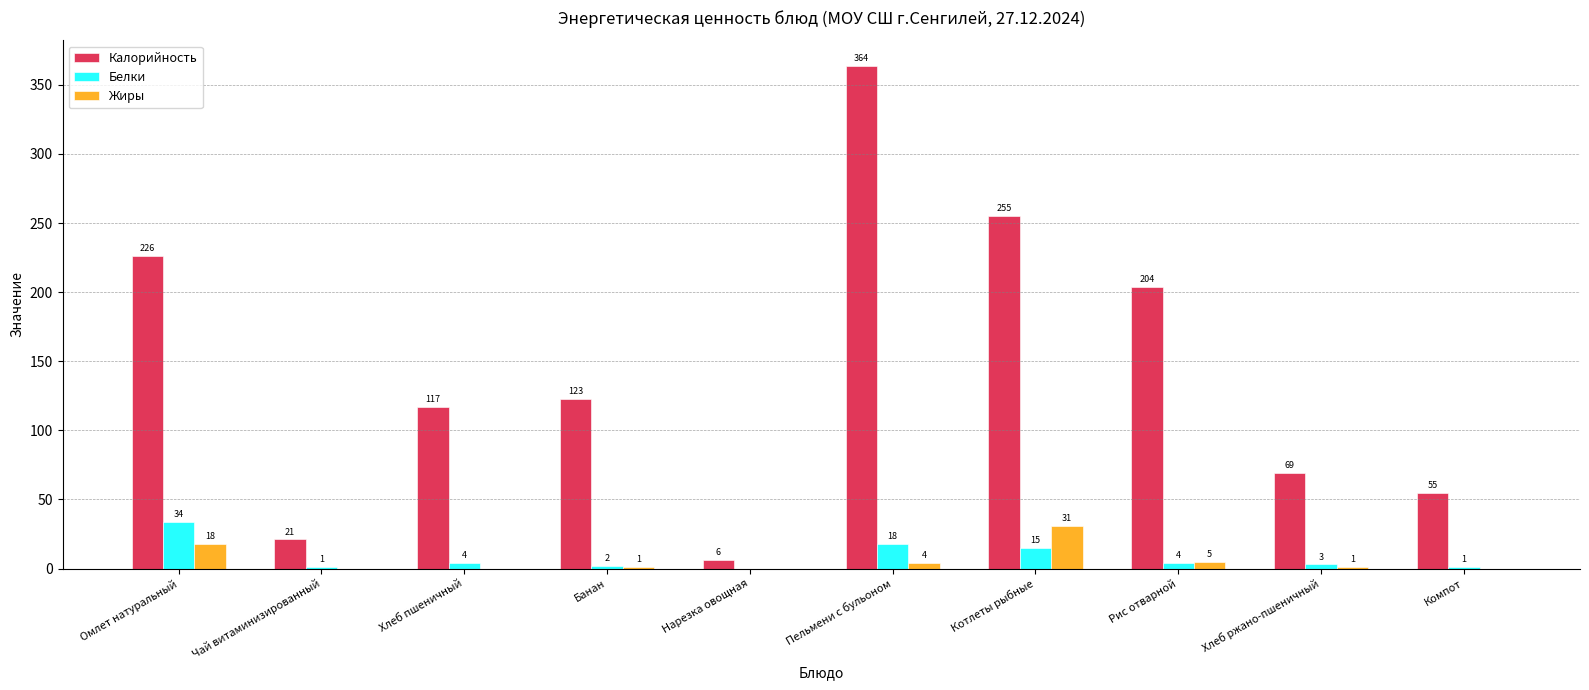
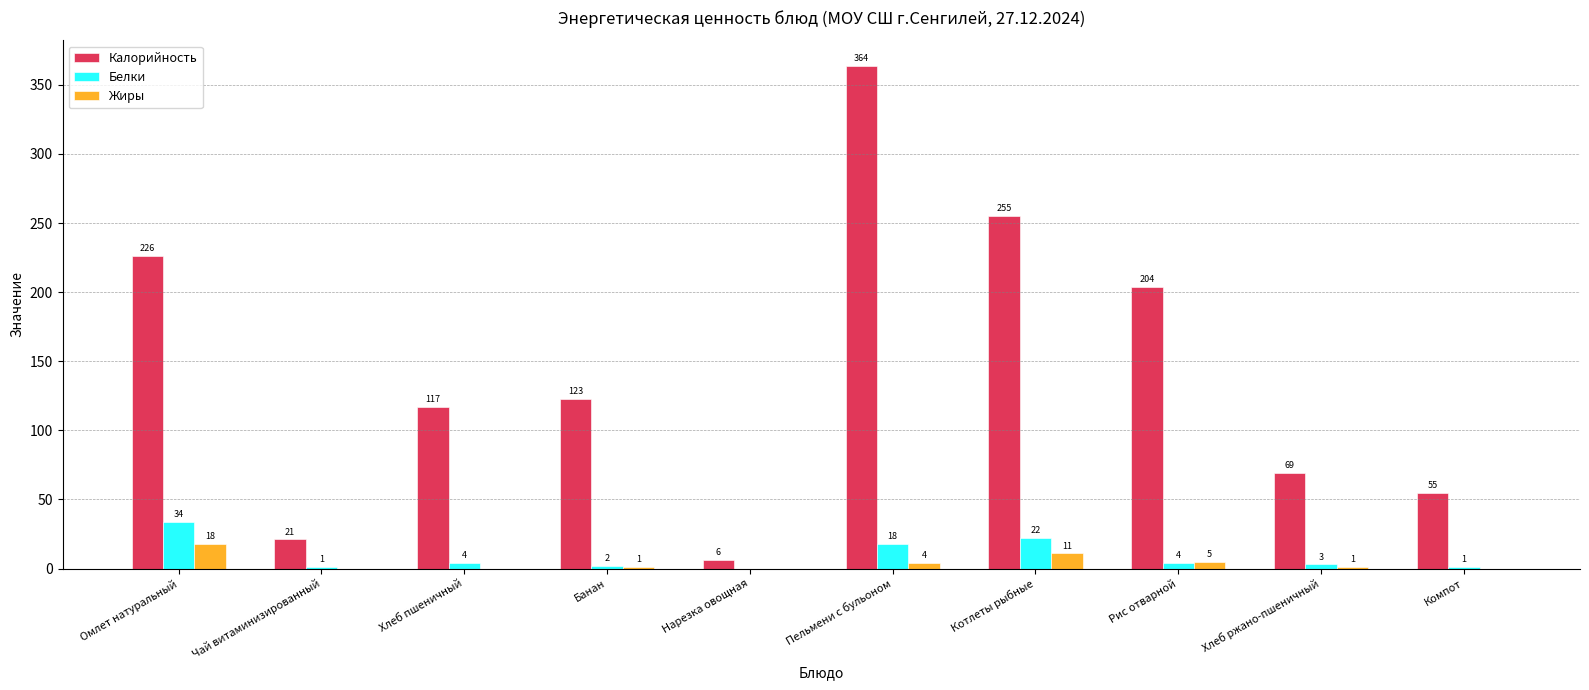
Белки, Котлеты рыбные: 15 -> 22
Жиры, Котлеты рыбные: 31 -> 11
